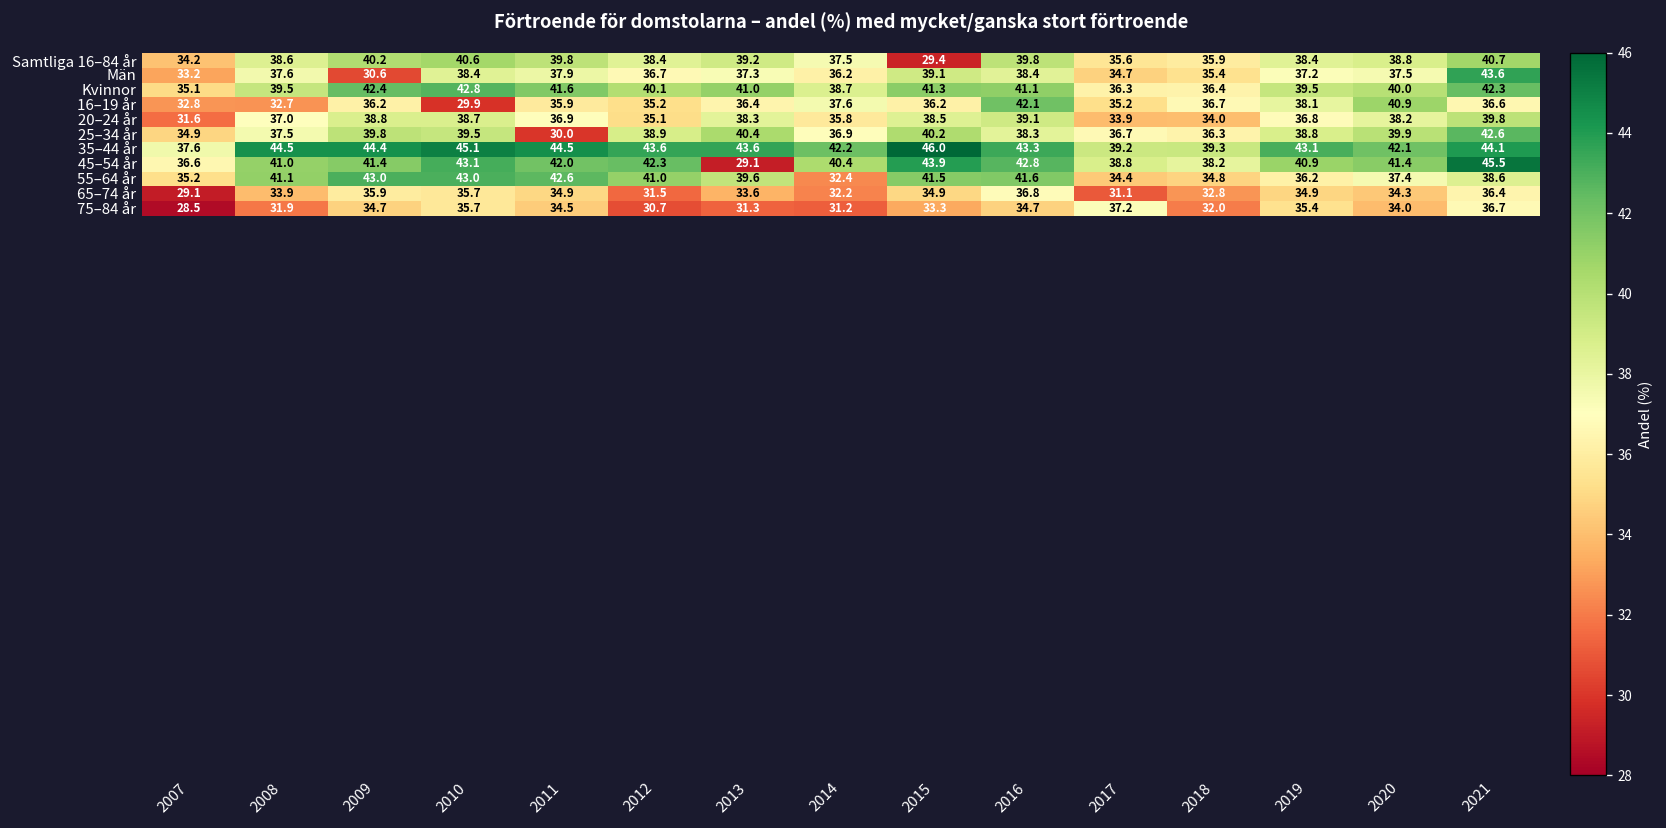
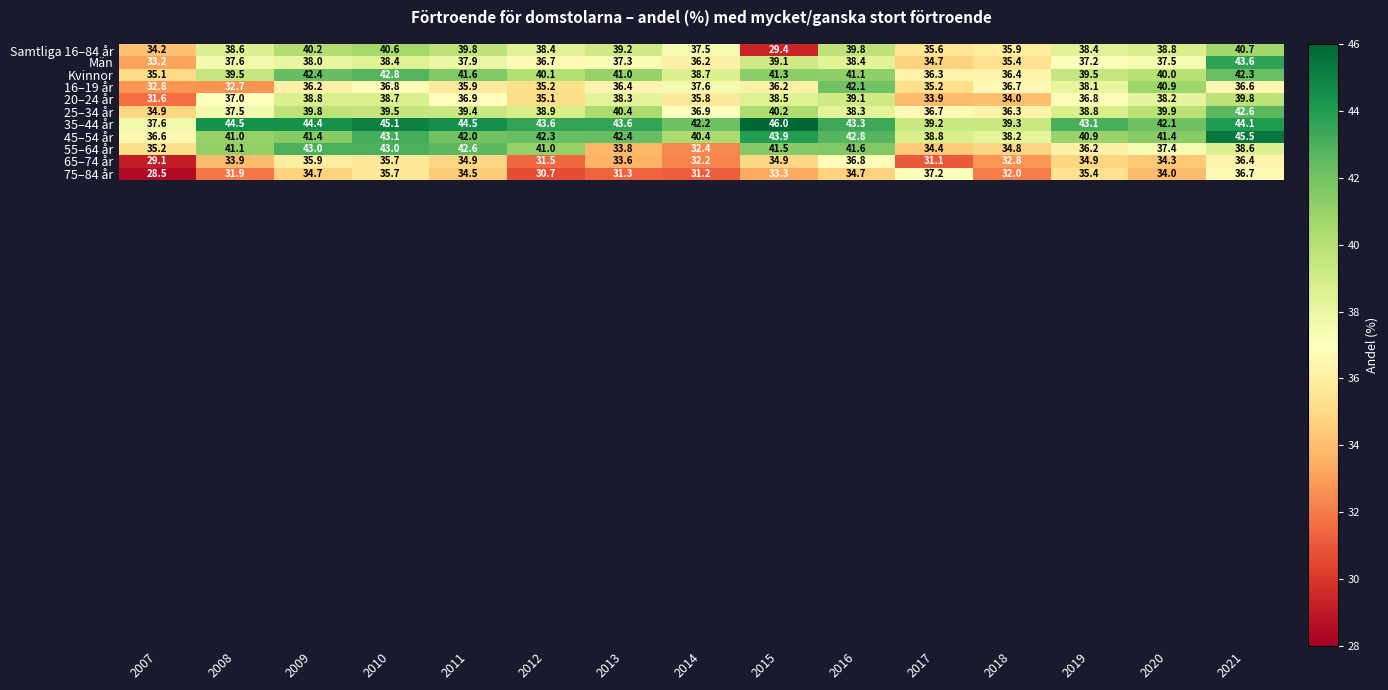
Män, 2009: 30.6 -> 38.0
16–19 år, 2010: 29.9 -> 36.8
25–34 år, 2011: 30.0 -> 39.4
45–54 år, 2013: 29.1 -> 42.4
55–64 år, 2013: 39.6 -> 33.8
